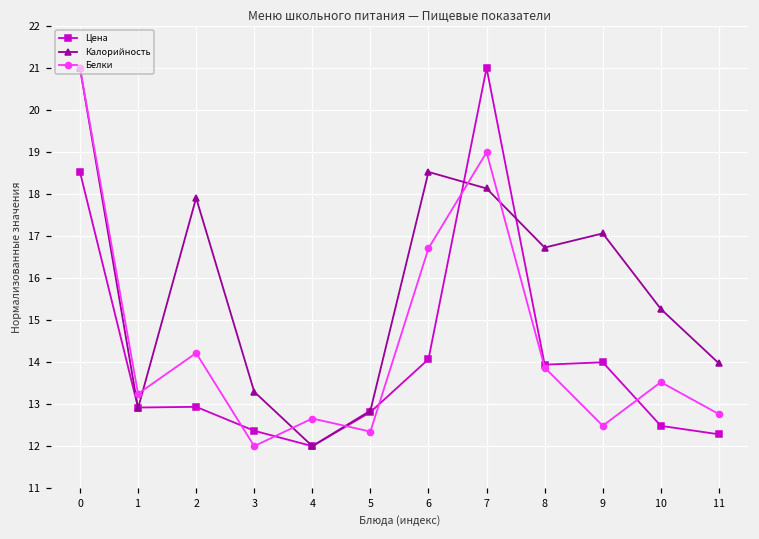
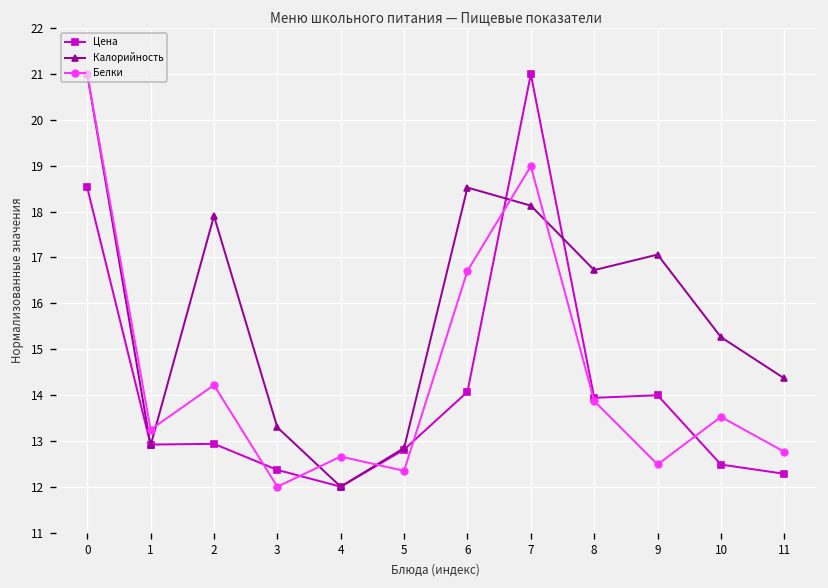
Калорийность, 11: 14.0 -> 14.4
